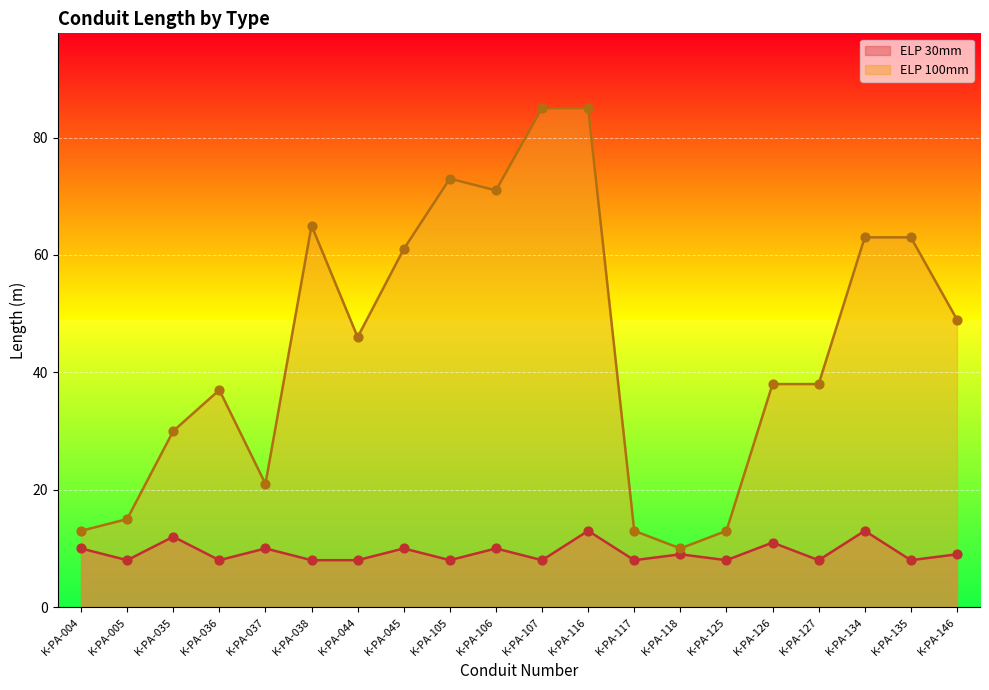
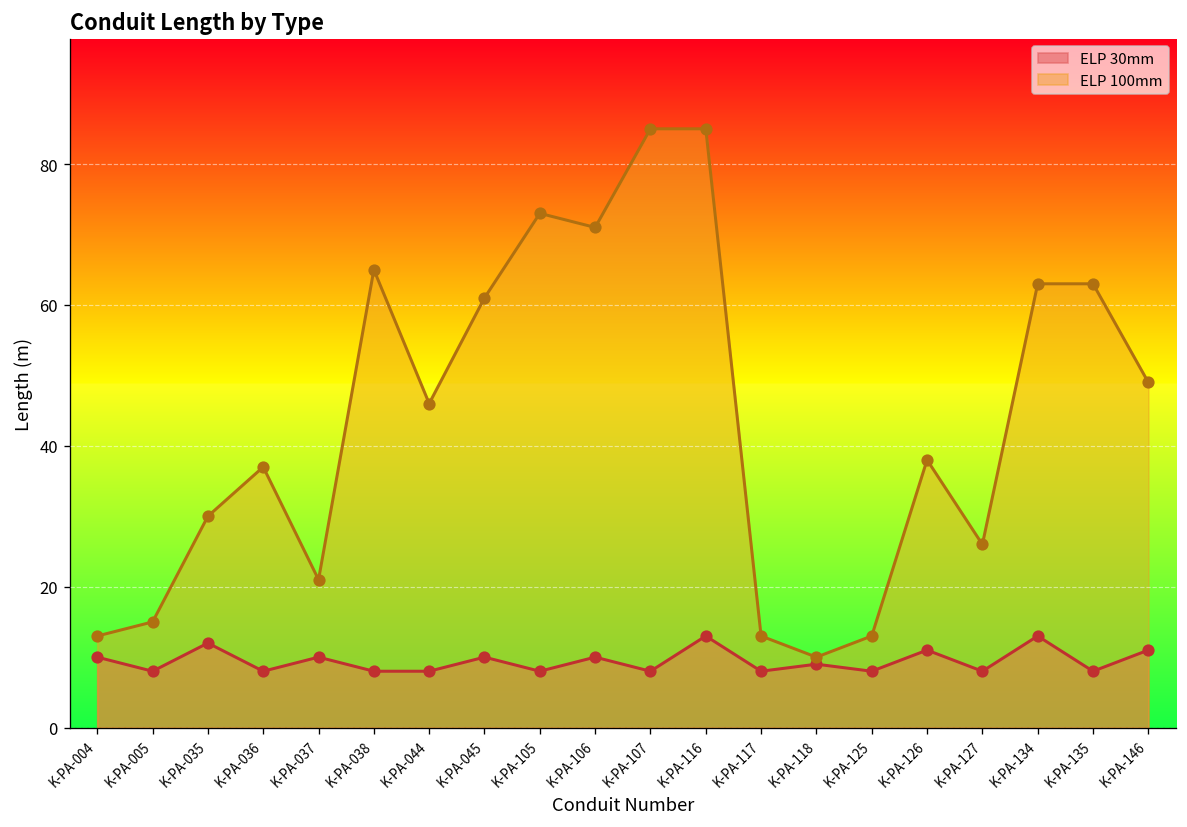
ELP 100mm, K-PA-127: 38 -> 26
ELP 30mm, K-PA-146: 9 -> 11
